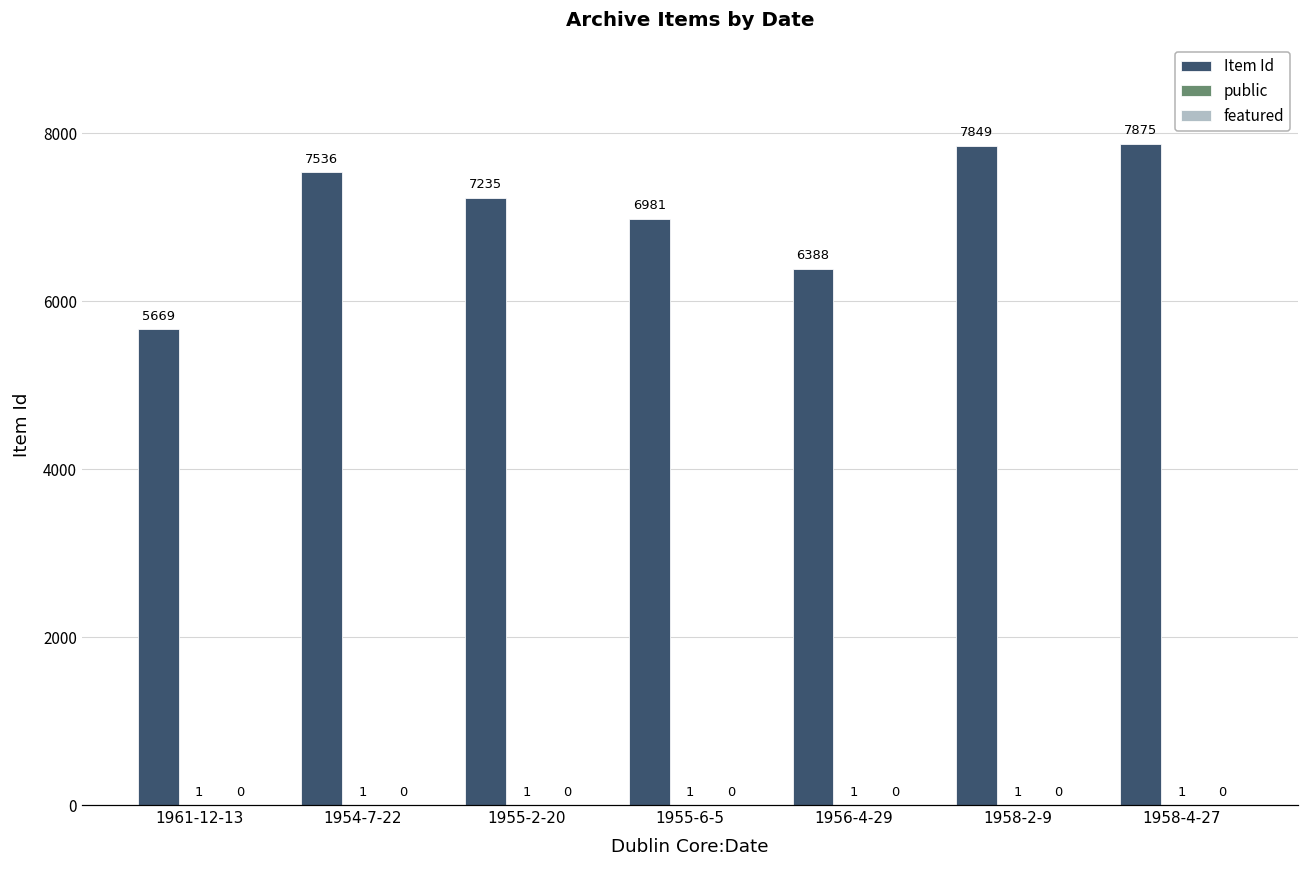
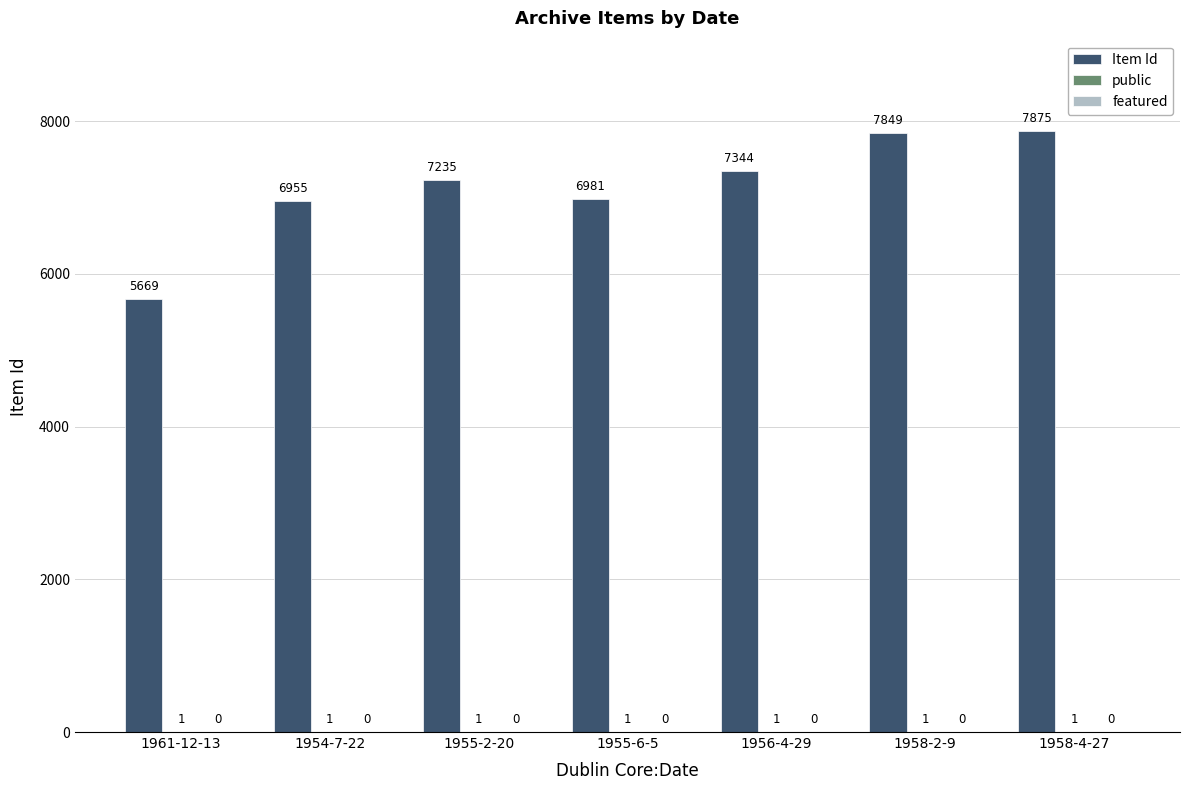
Item Id, 1954-7-22: 7536 -> 6955
Item Id, 1956-4-29: 6388 -> 7344
